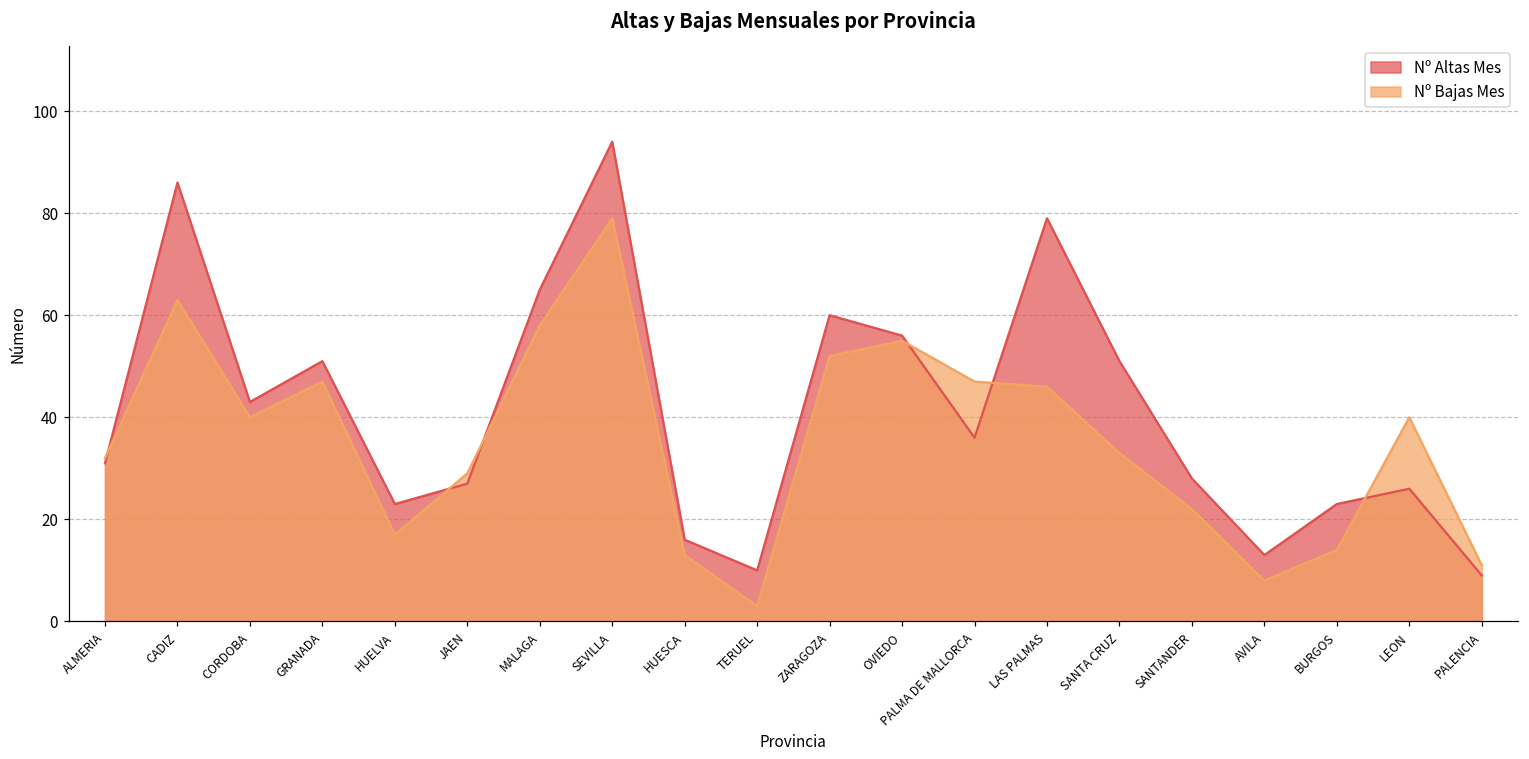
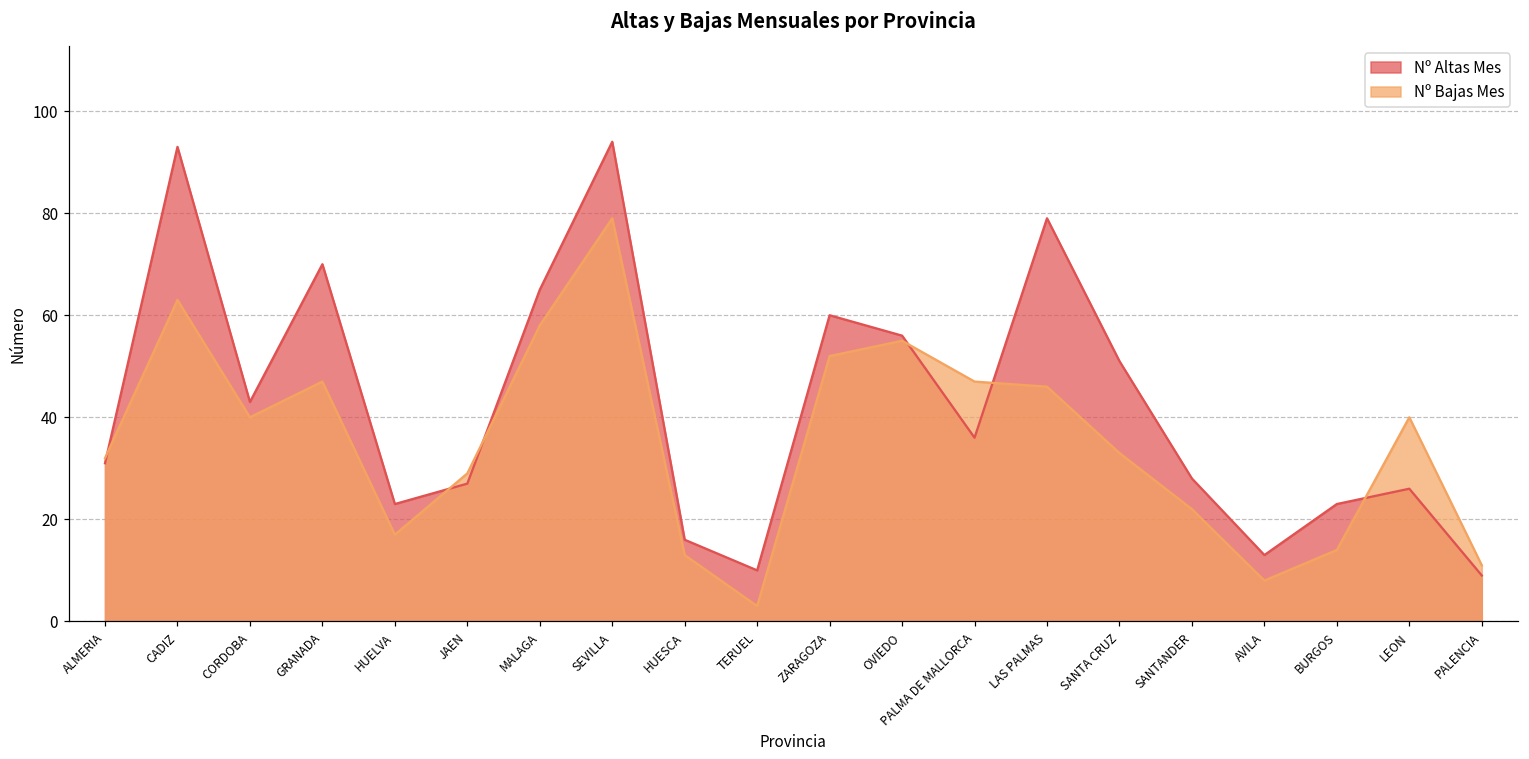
Nº Altas Mes, CADIZ: 86 -> 93
Nº Altas Mes, GRANADA: 51 -> 70
